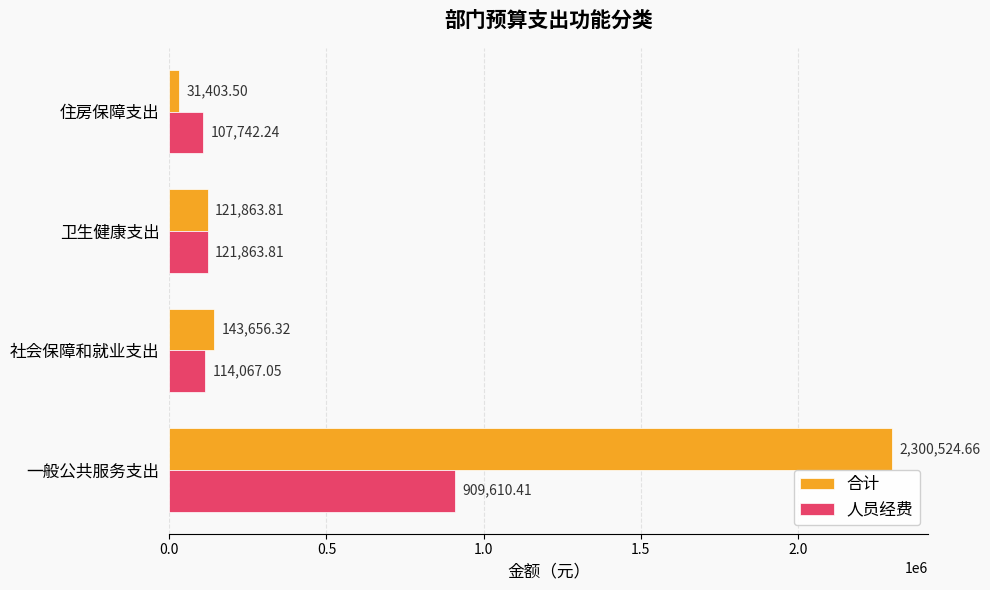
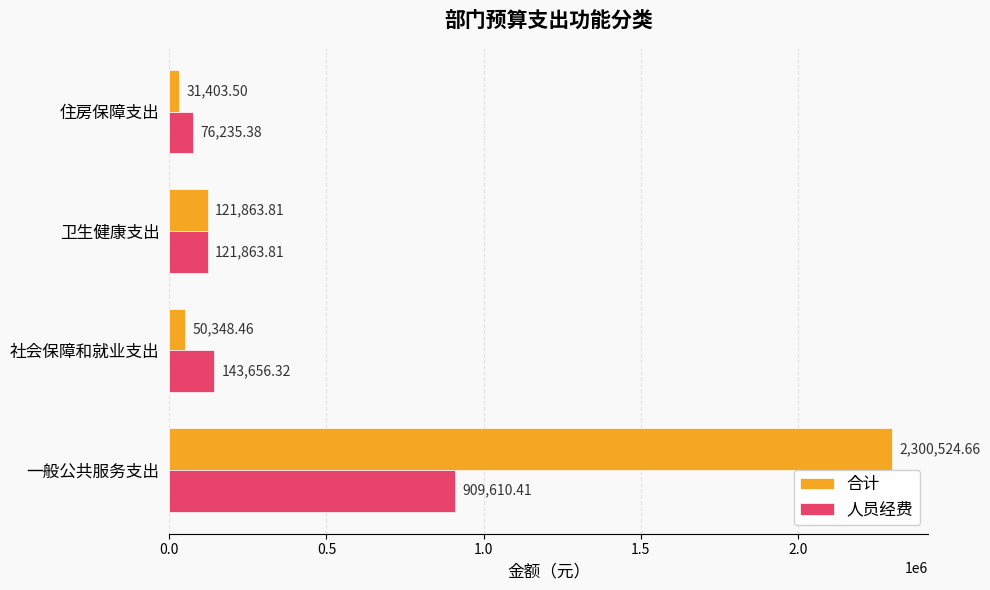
人员经费, 住房保障支出: 107,742.24 -> 76,235.38
合计, 社会保障和就业支出: 143,656.32 -> 50,348.46
人员经费, 社会保障和就业支出: 114,067.05 -> 143,656.32
